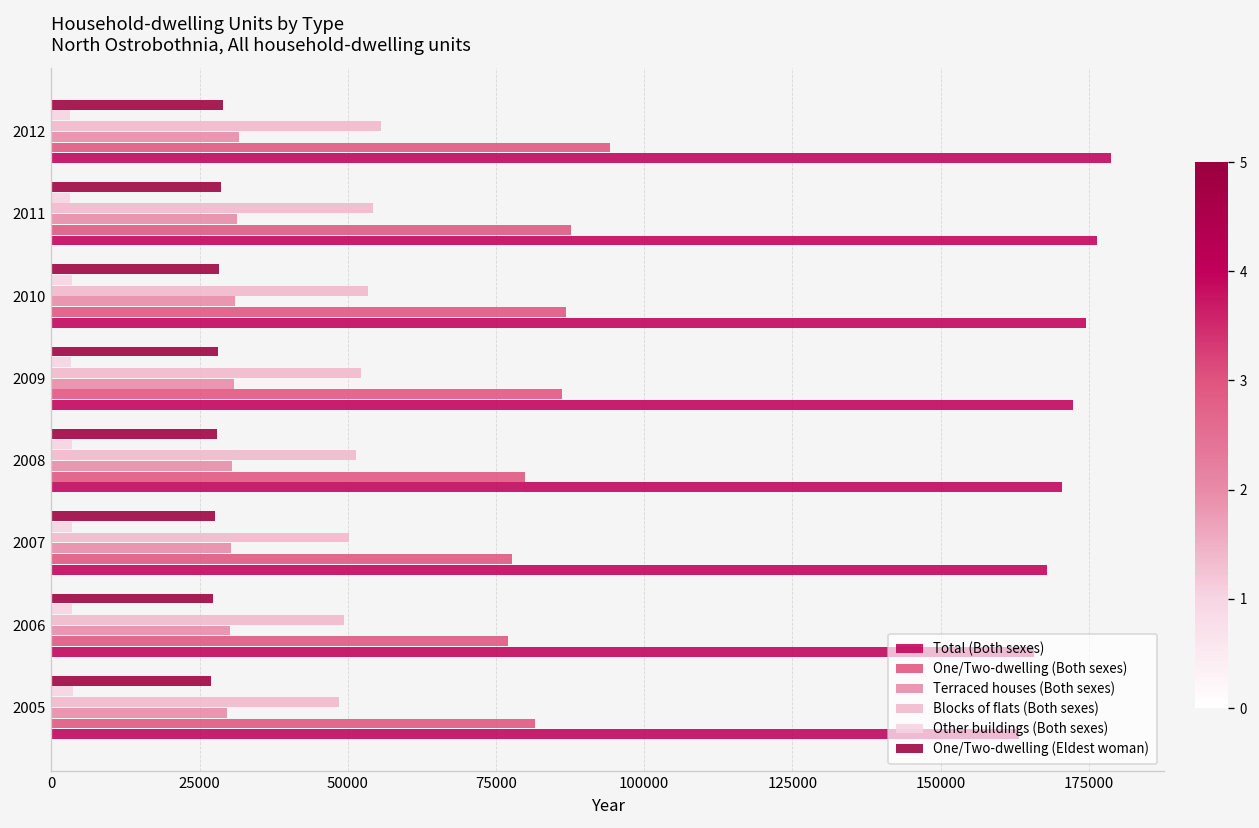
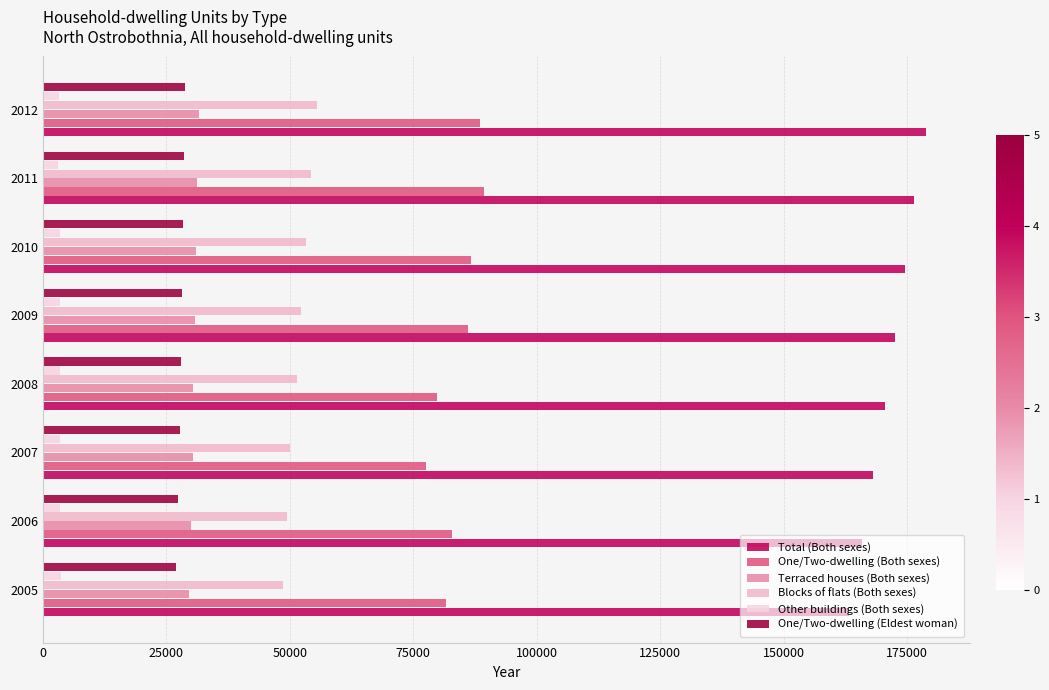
One/Two-dwelling (Both sexes), 2012: 94000 -> 88000
One/Two-dwelling (Both sexes), 2011: 88000 -> 89000
One/Two-dwelling (Both sexes), 2006: 77000 -> 83000
